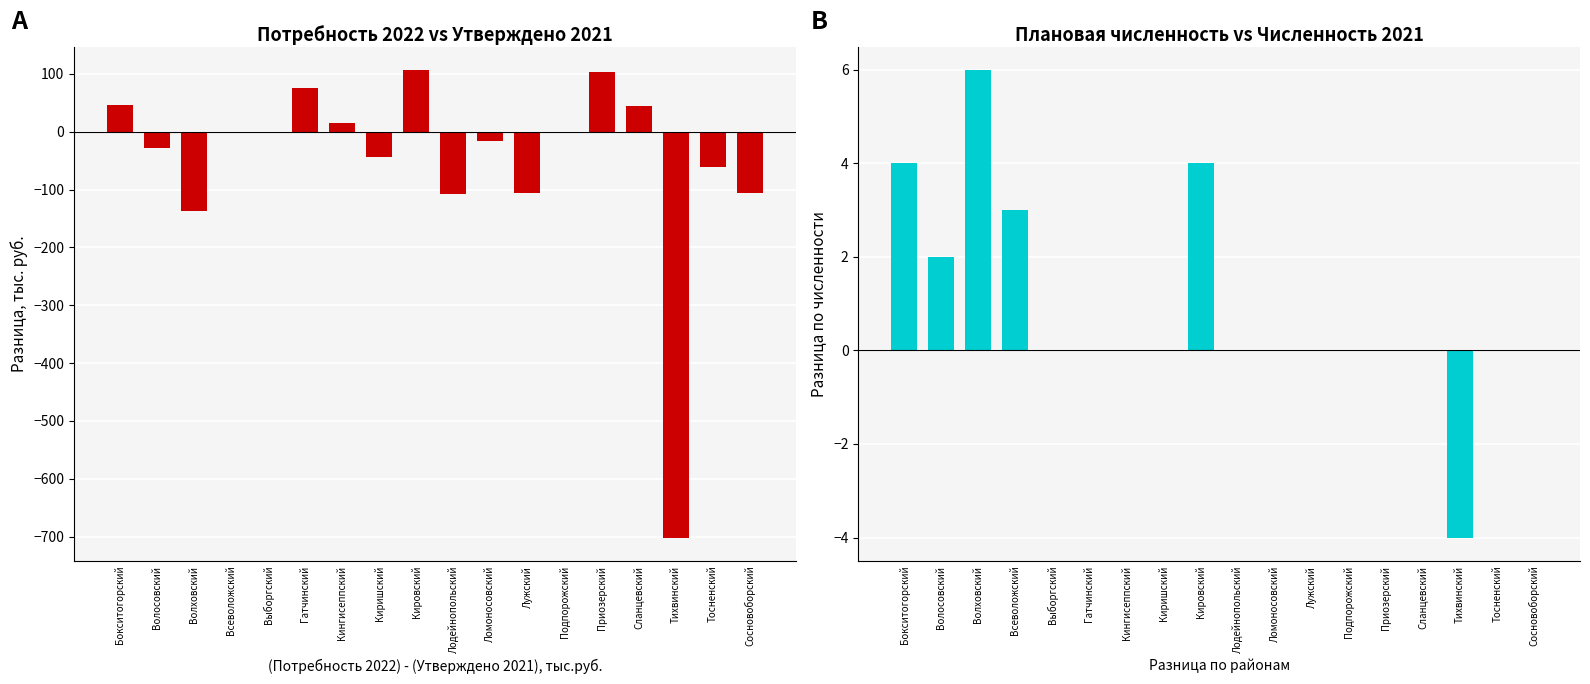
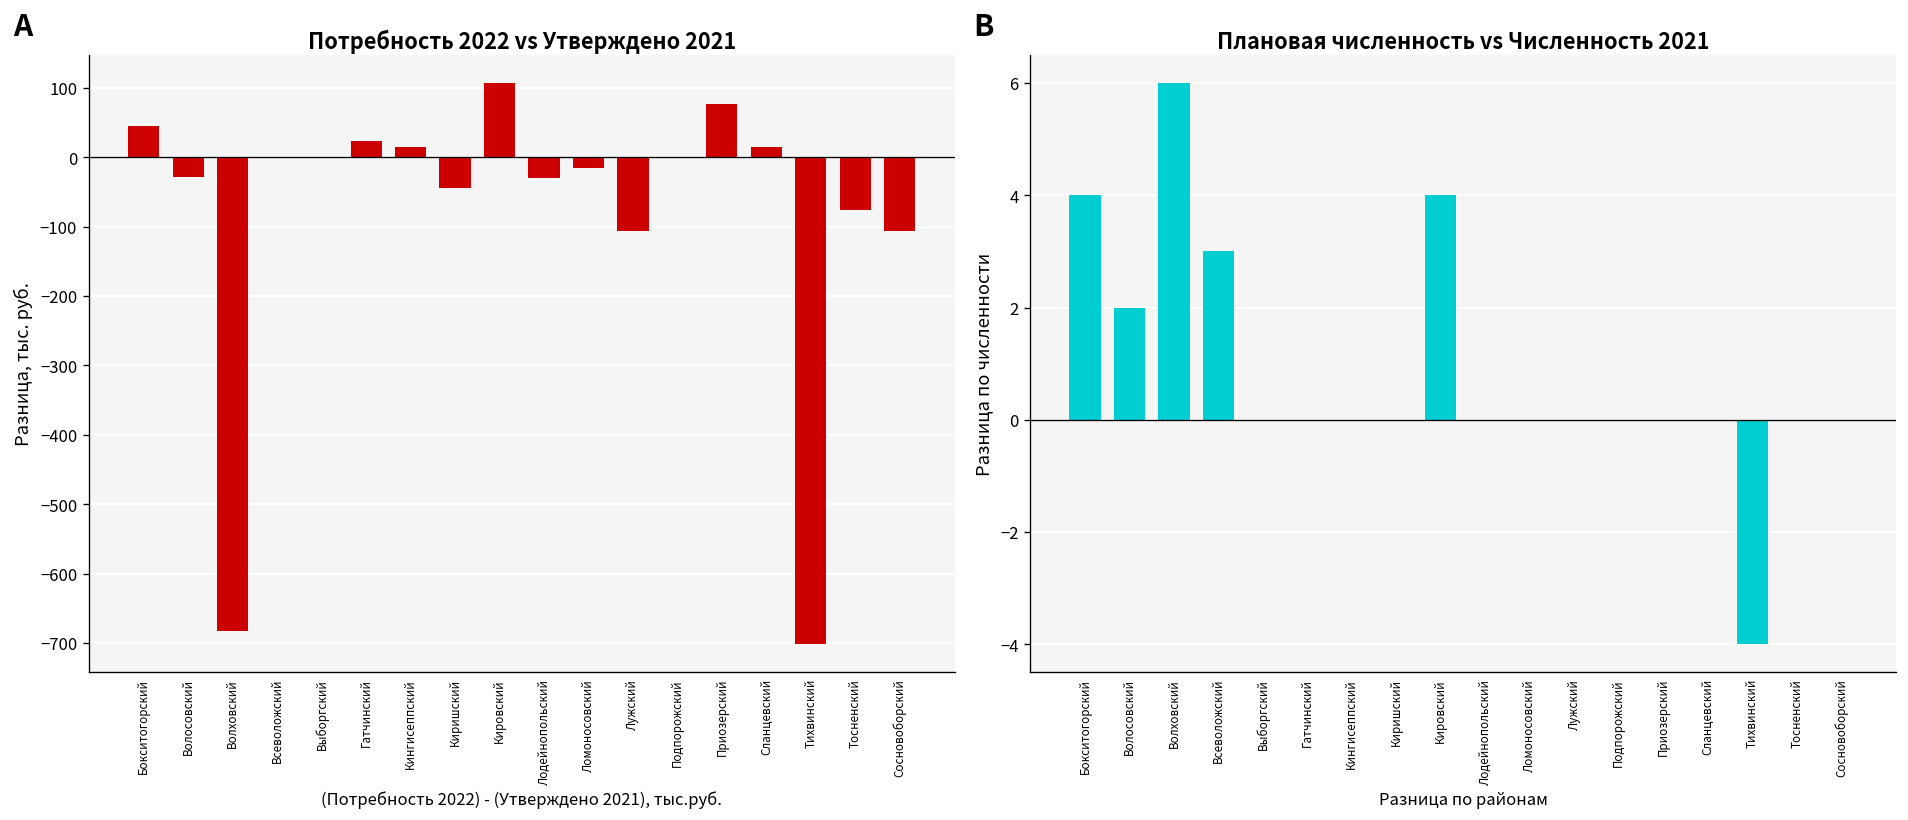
Потребность 2022 vs Утверждено 2021, Волховский: -140 -> -680
Потребность 2022 vs Утверждено 2021, Гатчинский: 80 -> 20
Потребность 2022 vs Утверждено 2021, Лодейнопольский: -110 -> -30
Потребность 2022 vs Утверждено 2021, Приозерский: 100 -> 80
Потребность 2022 vs Утверждено 2021, Сланцевский: 40 -> 20
Потребность 2022 vs Утверждено 2021, Тосненский: -60 -> -80
